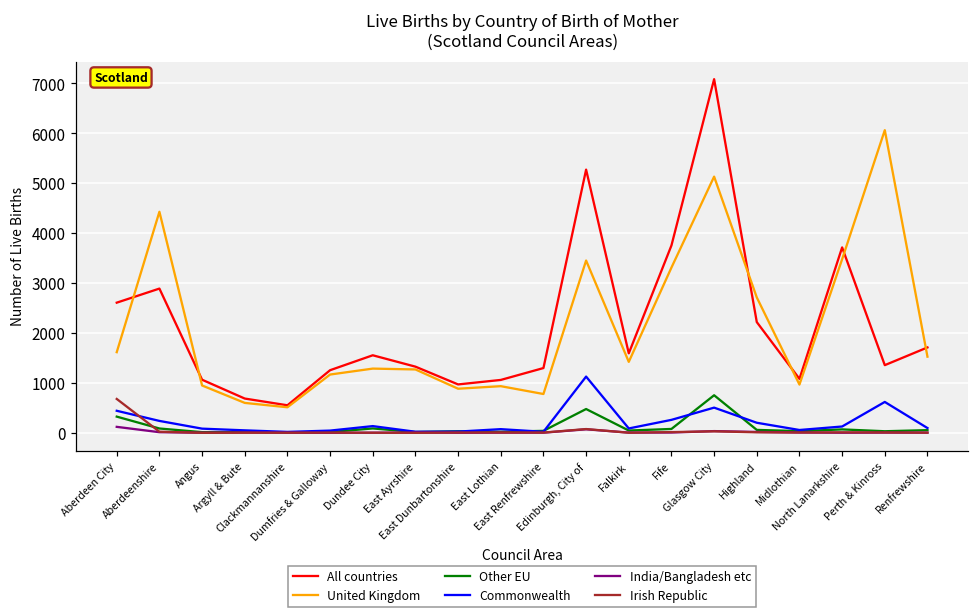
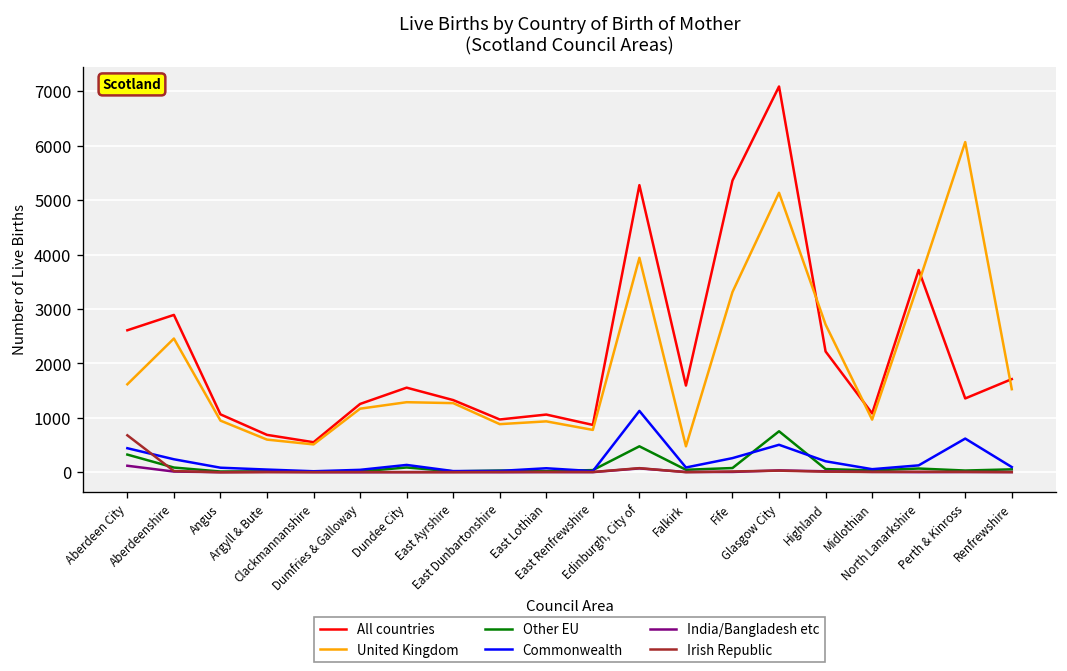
United Kingdom, Aberdeenshire: 4400 -> 2500
All countries, East Renfrewshire: 1300 -> 900
United Kingdom, Edinburgh, City of: 3500 -> 3900
United Kingdom, Falkirk: 1400 -> 500
All countries, Fife: 3800 -> 5400
